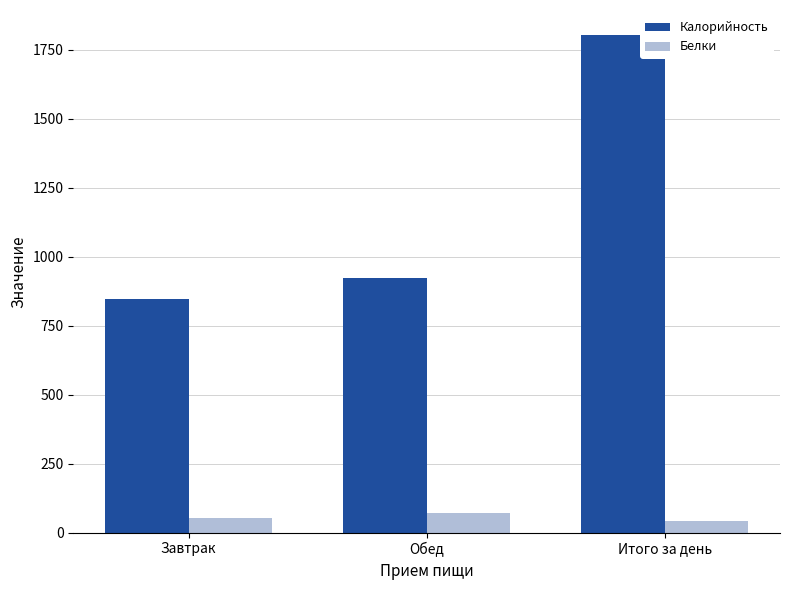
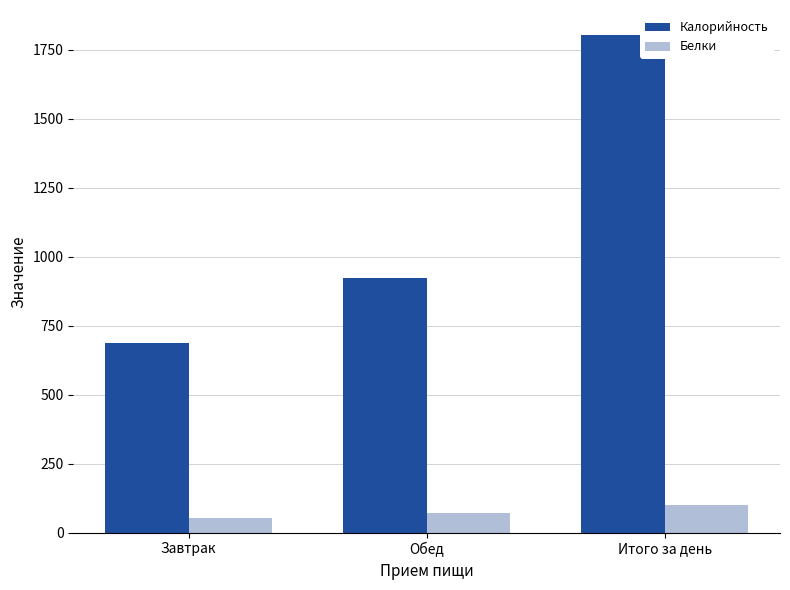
Калорийность, Завтрак: 850 -> 690
Белки, Итого за день: 40 -> 100
